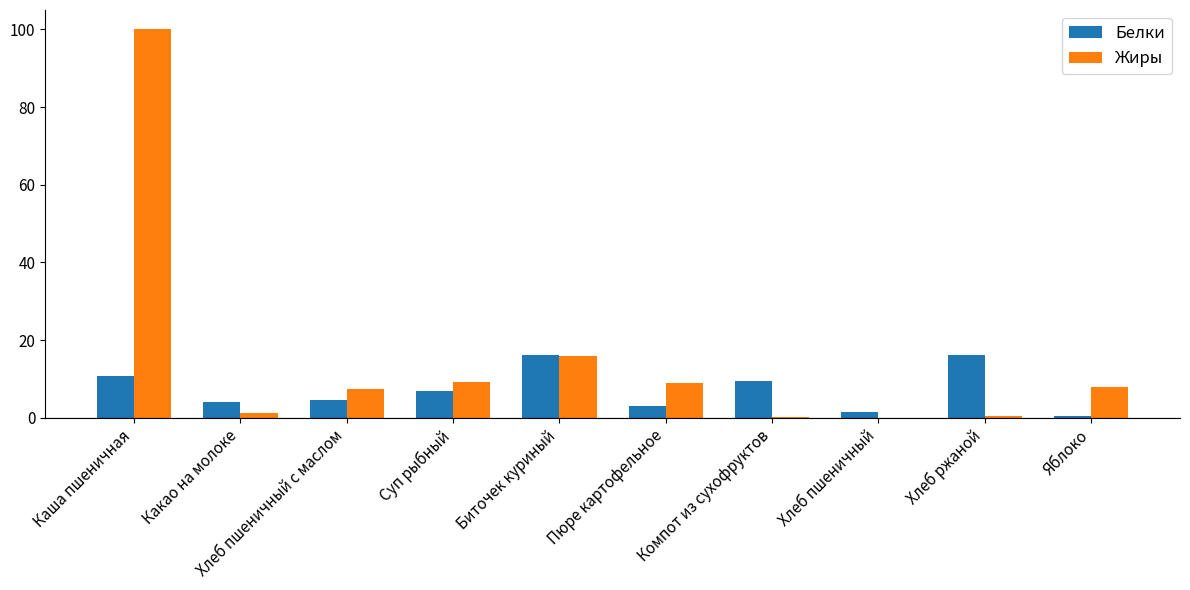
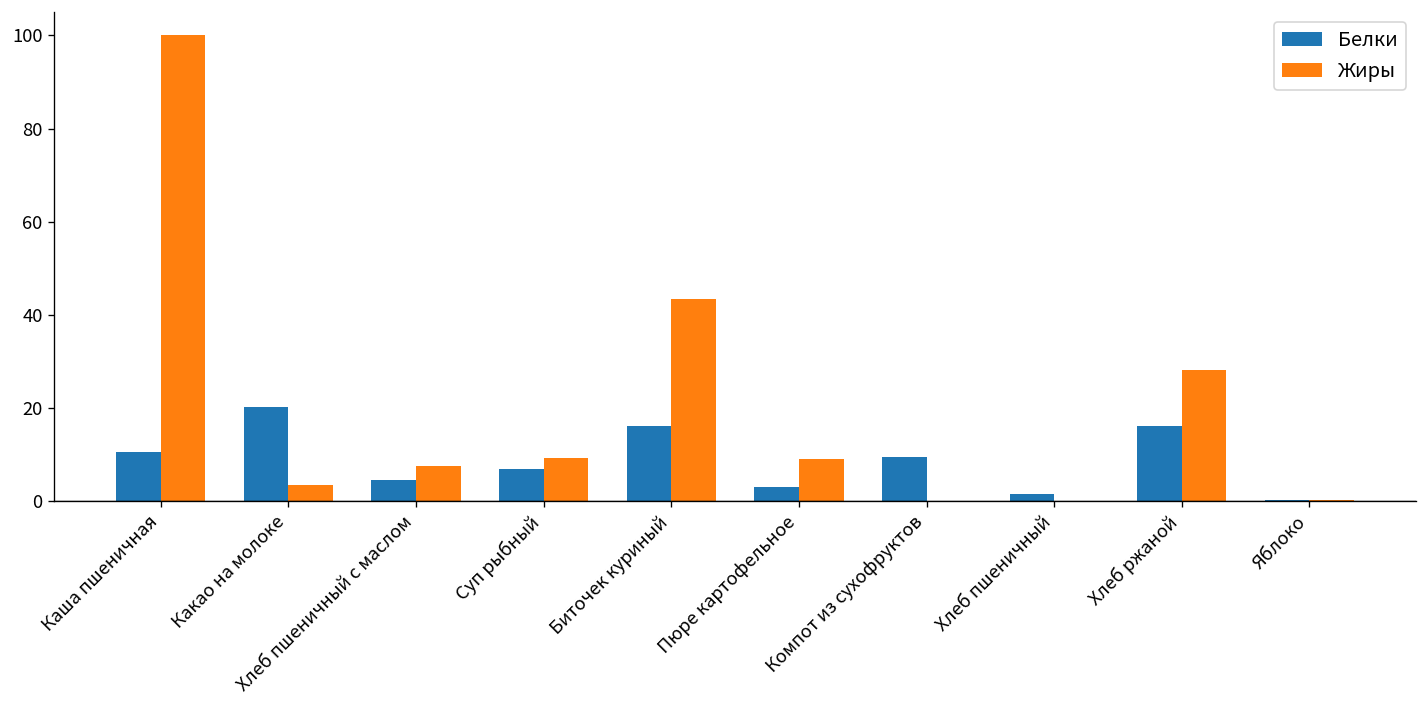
Белки, Какао на молоке: 4 -> 20
Жиры, Какао на молоке: 1 -> 4
Жиры, Биточек куриный: 16 -> 43
Жиры, Хлеб ржаной: 0 -> 28
Жиры, Яблоко: 8 -> 0
